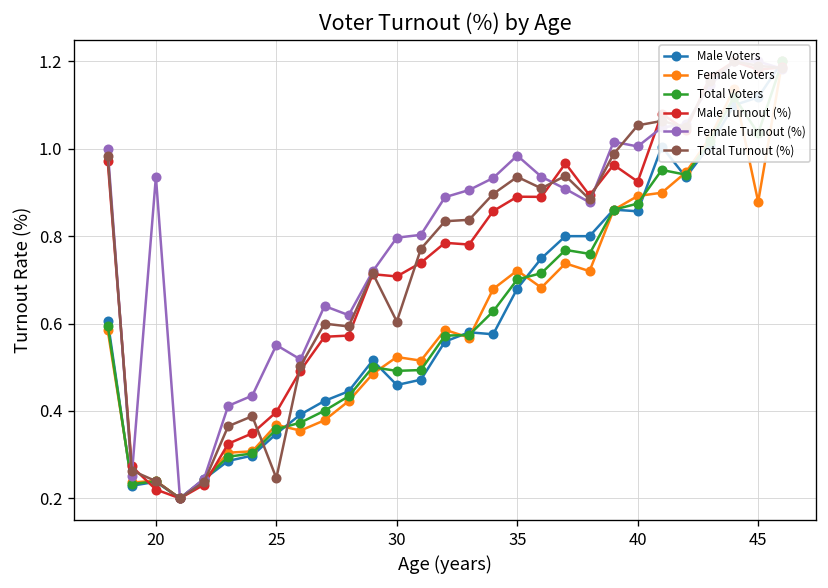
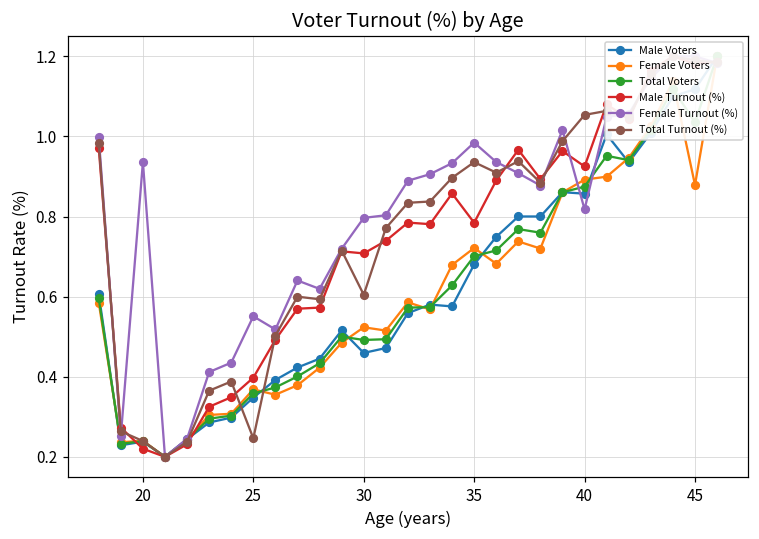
Male Turnout (%), 35: 0.89 -> 0.78
Female Turnout (%), 40: 1.01 -> 0.82
